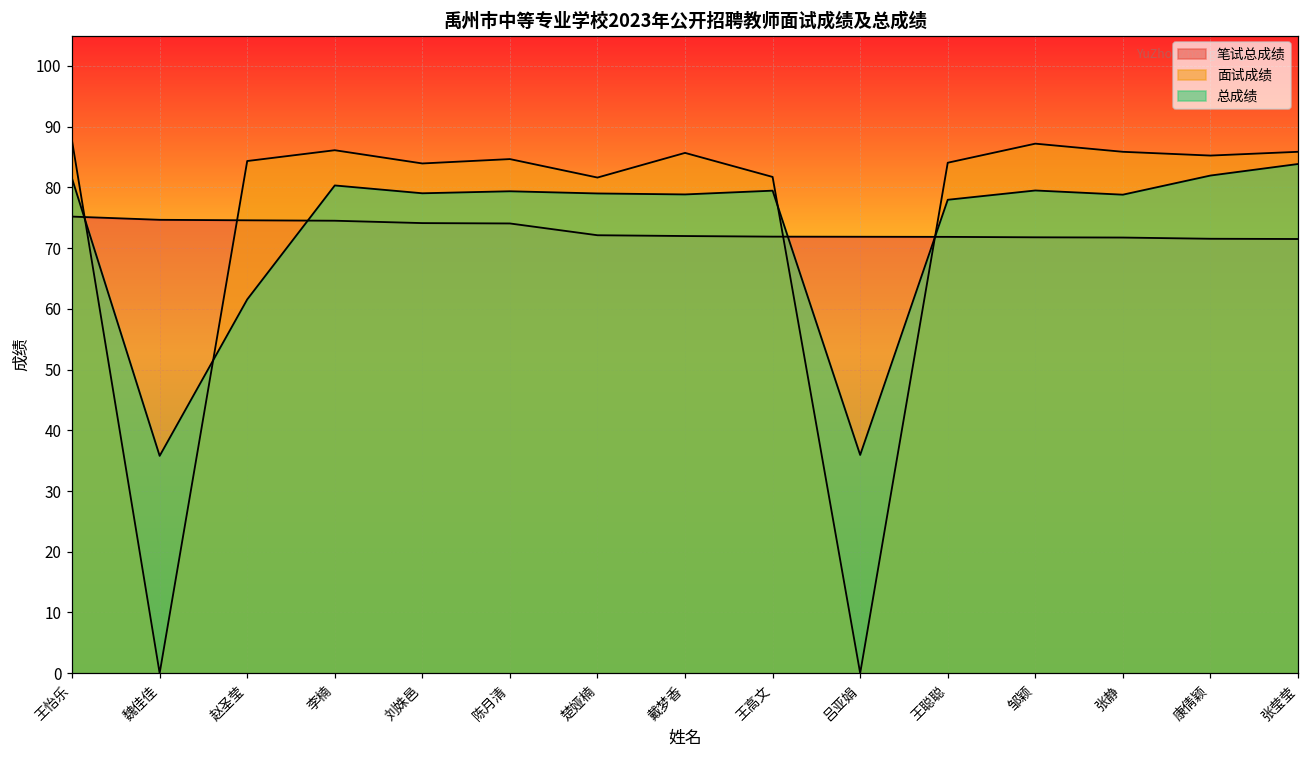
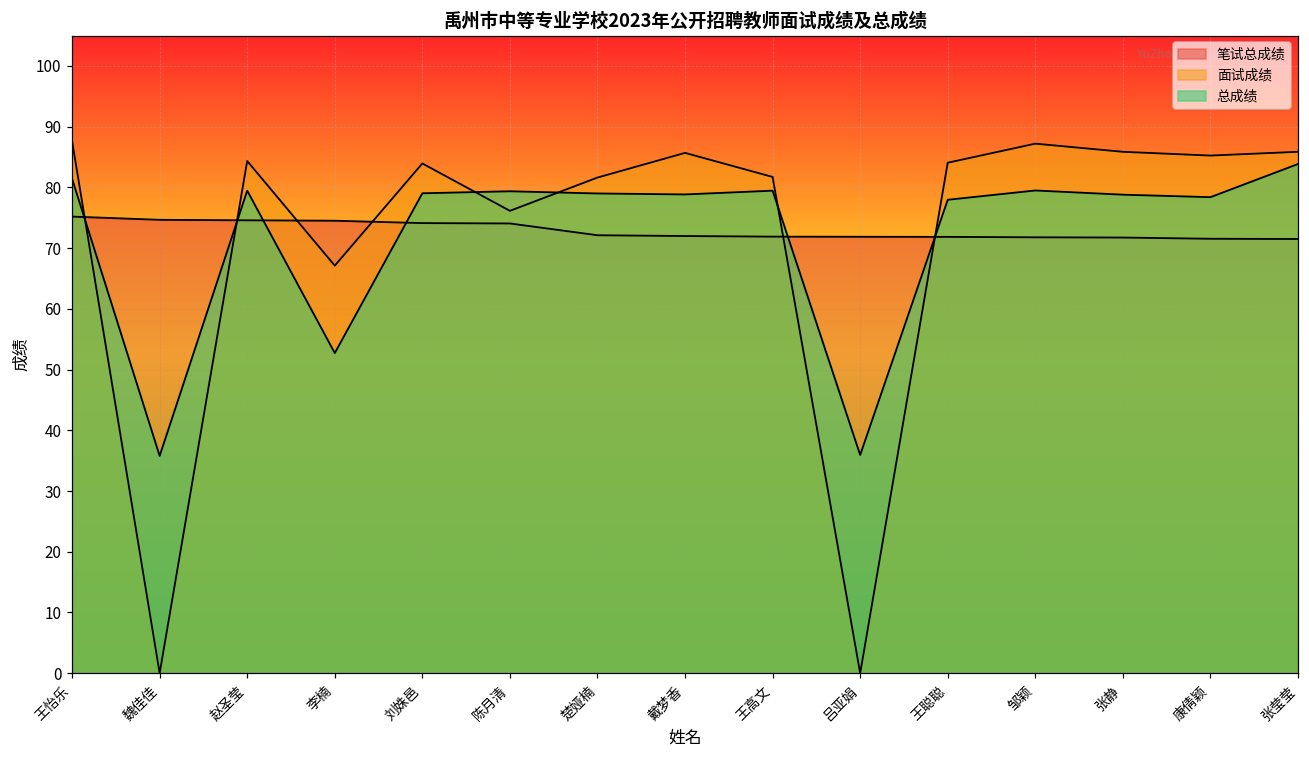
总成绩, 赵圣莹: 62 -> 79
面试成绩, 李楠: 86 -> 67
总成绩, 李楠: 80 -> 53
面试成绩, 陈月清: 85 -> 76
总成绩, 康倩颖: 82 -> 78
